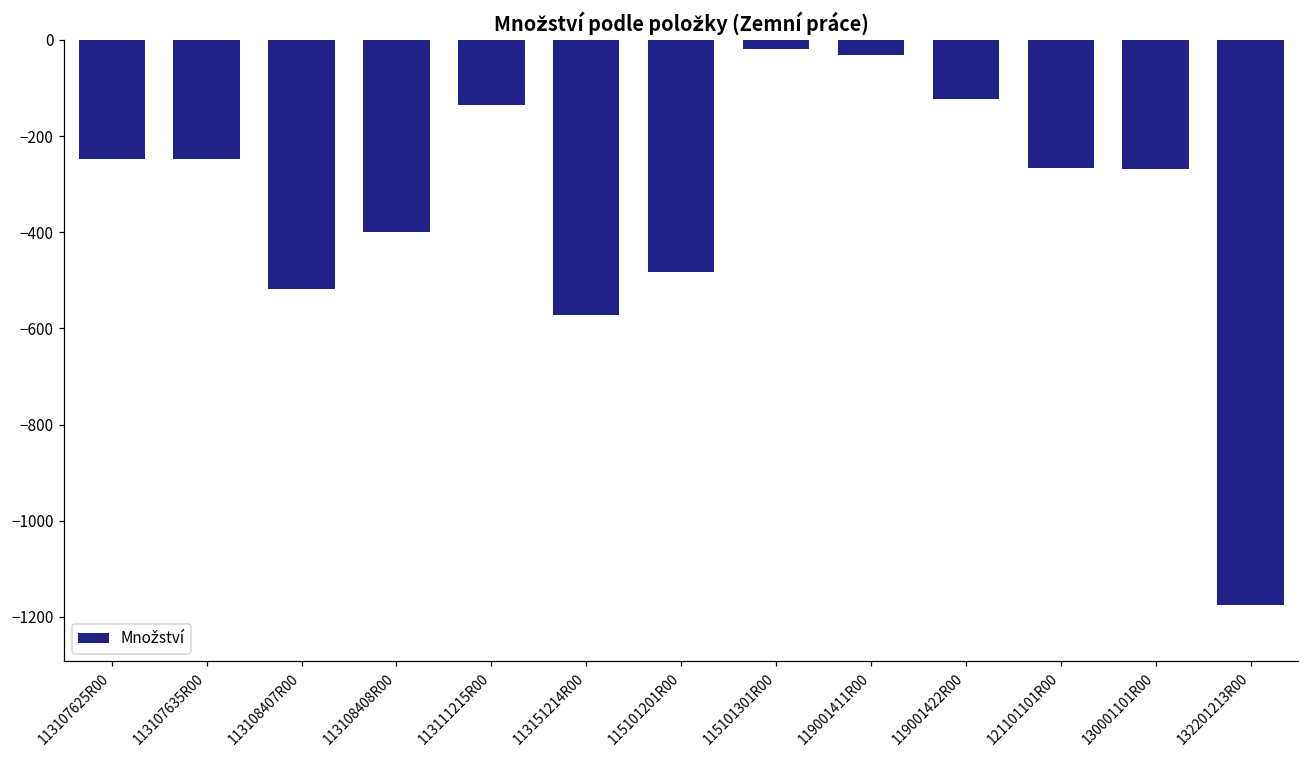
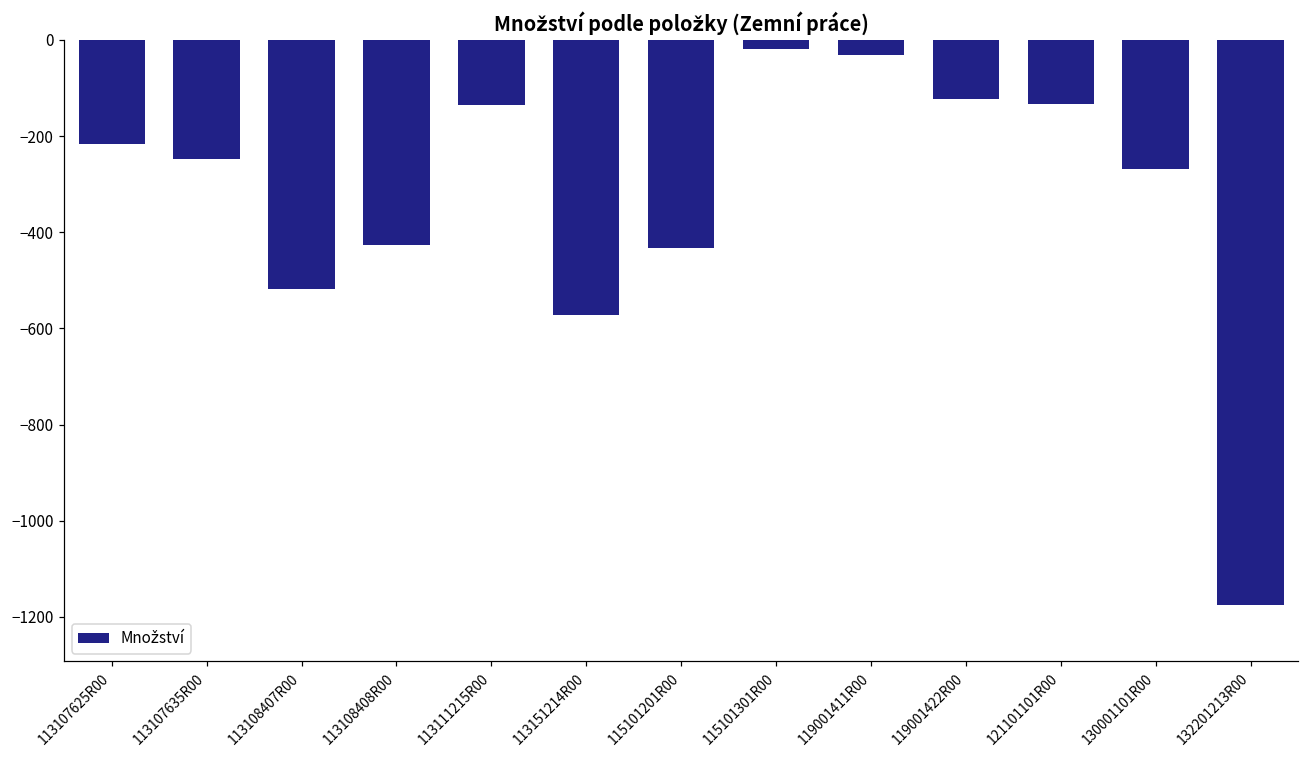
113107625R00: -250 -> -220
113108408R00: -400 -> -430
115101201R00: -480 -> -430
121101101R00: -270 -> -130
